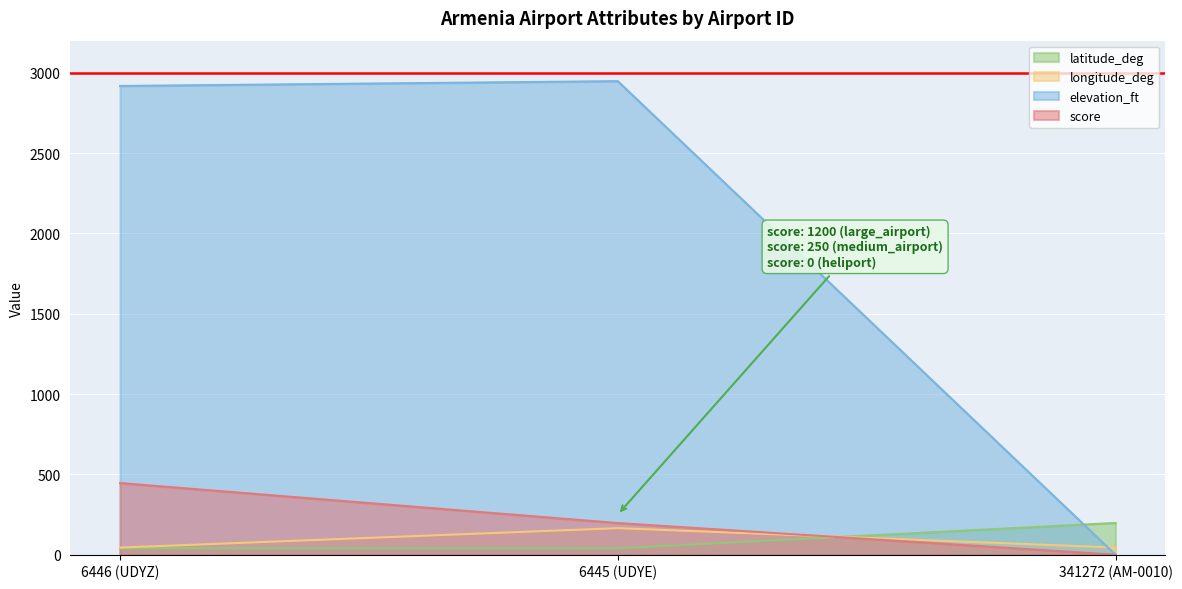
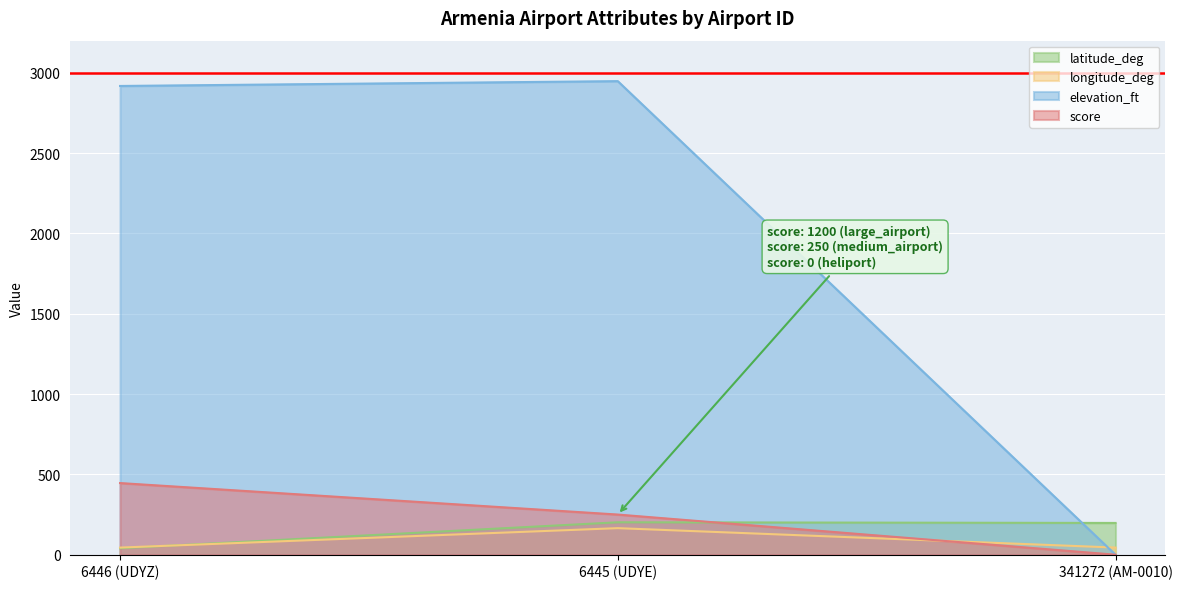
latitude_deg, 6445 (UDYE): 40 -> 200
score, 6445 (UDYE): 200 -> 250
